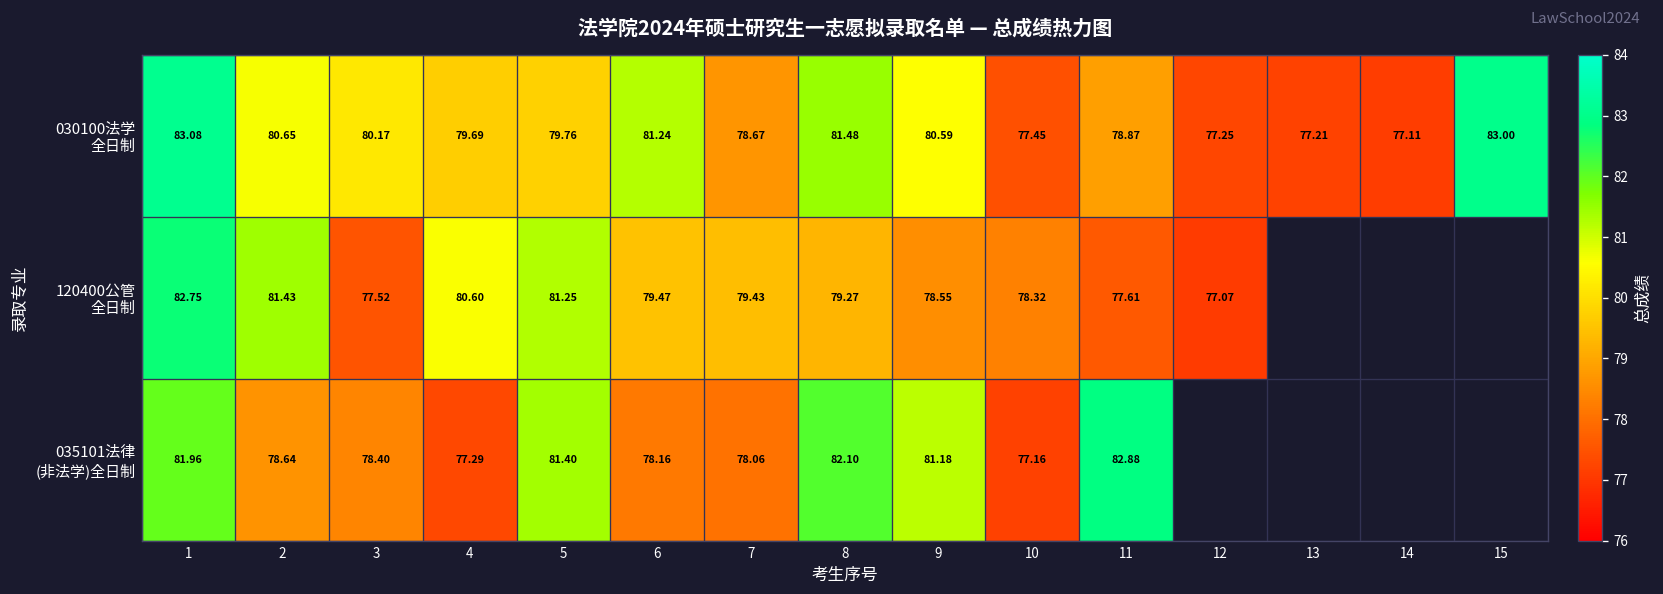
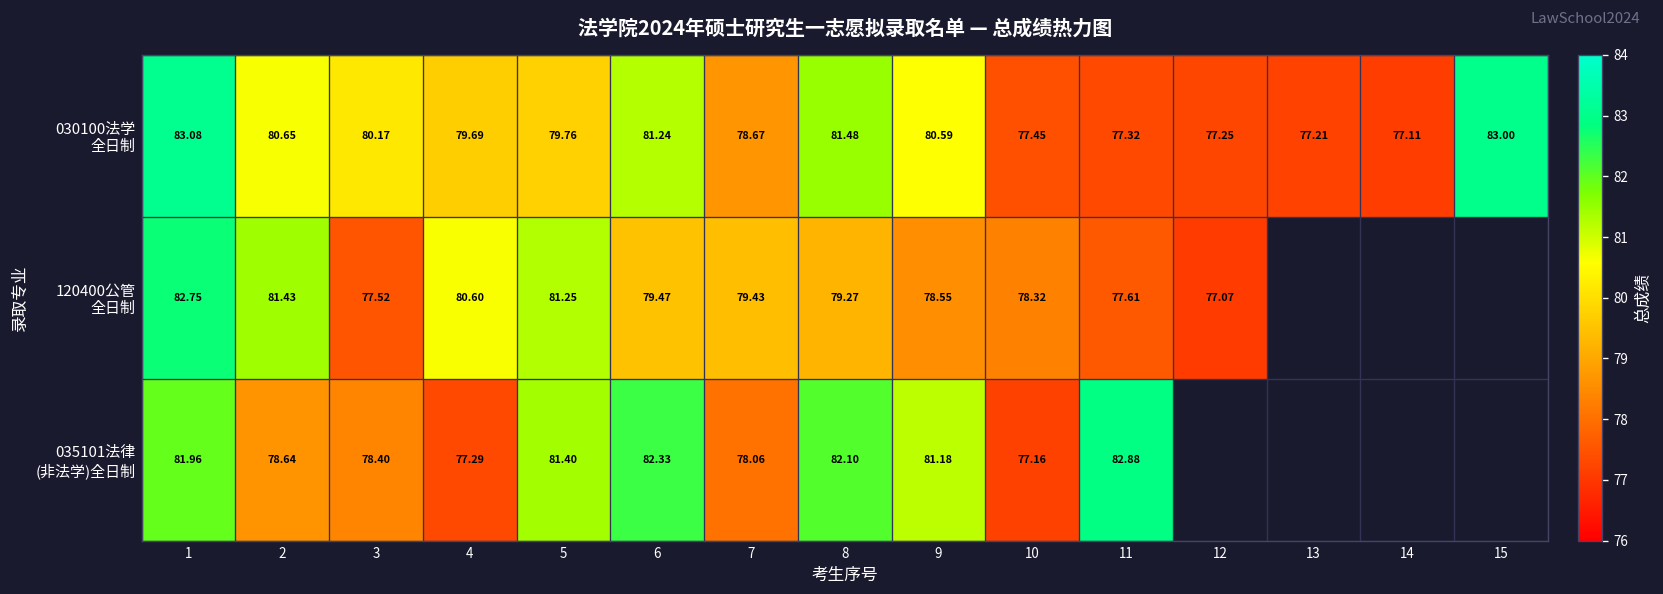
030100法学 全日制, 11: 78.87 -> 77.32
035101法律 (非法学)全日制, 6: 78.16 -> 82.33
